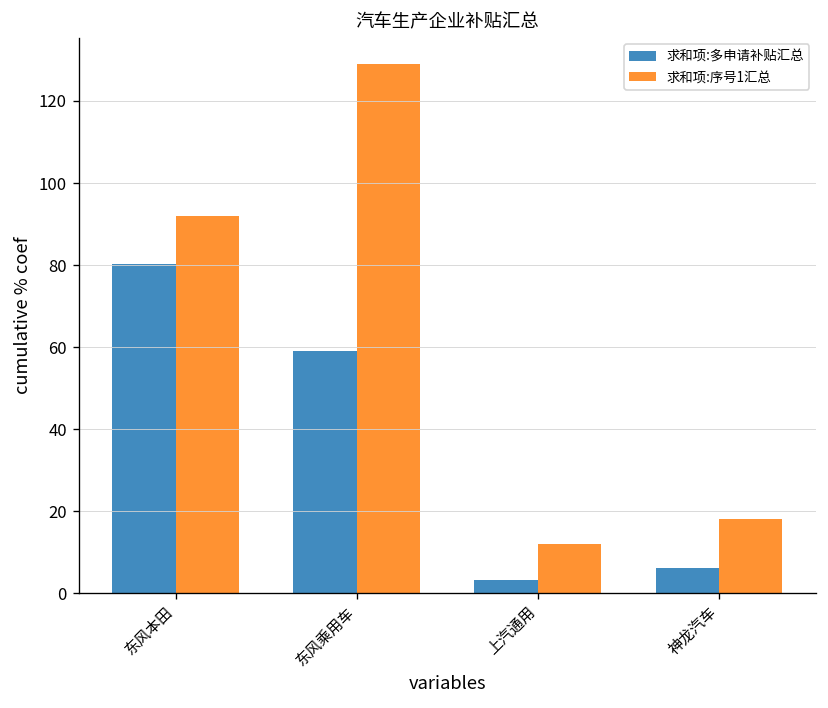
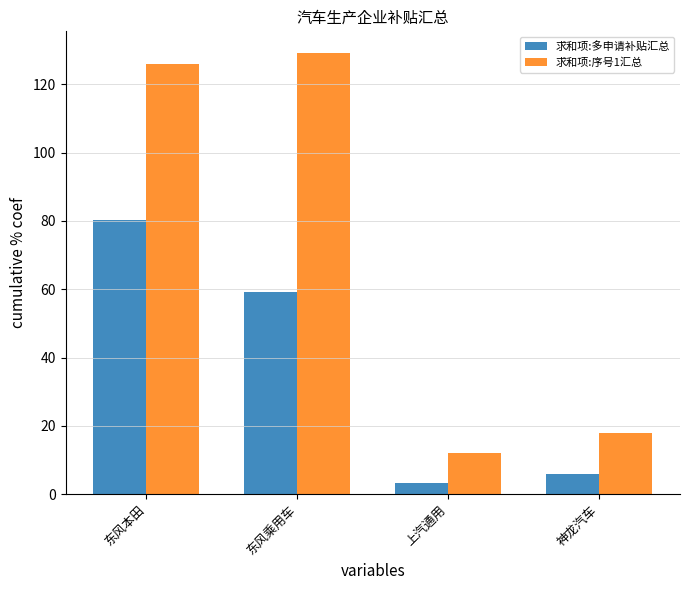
求和项:序号1汇总, 东风本田: 92 -> 126
